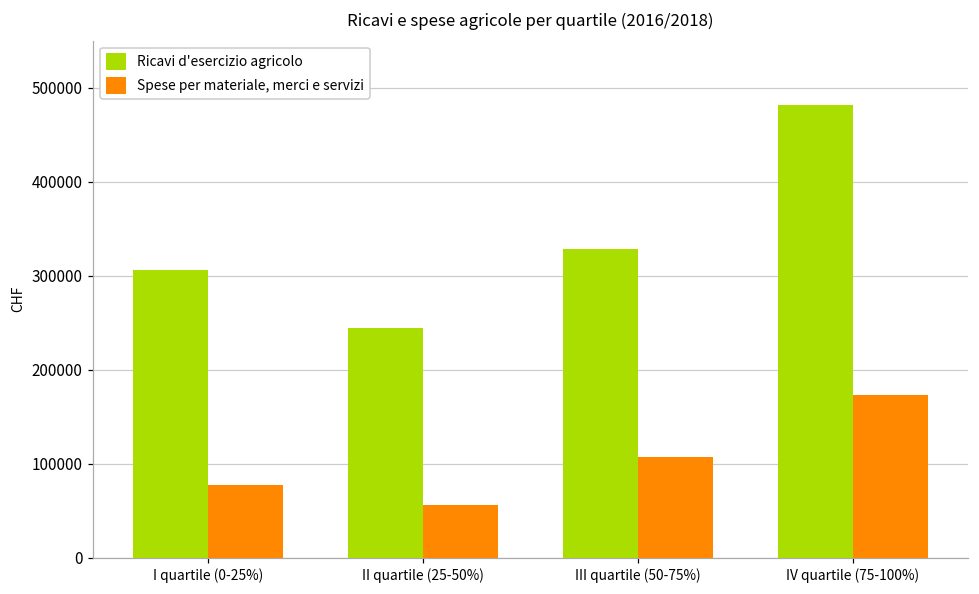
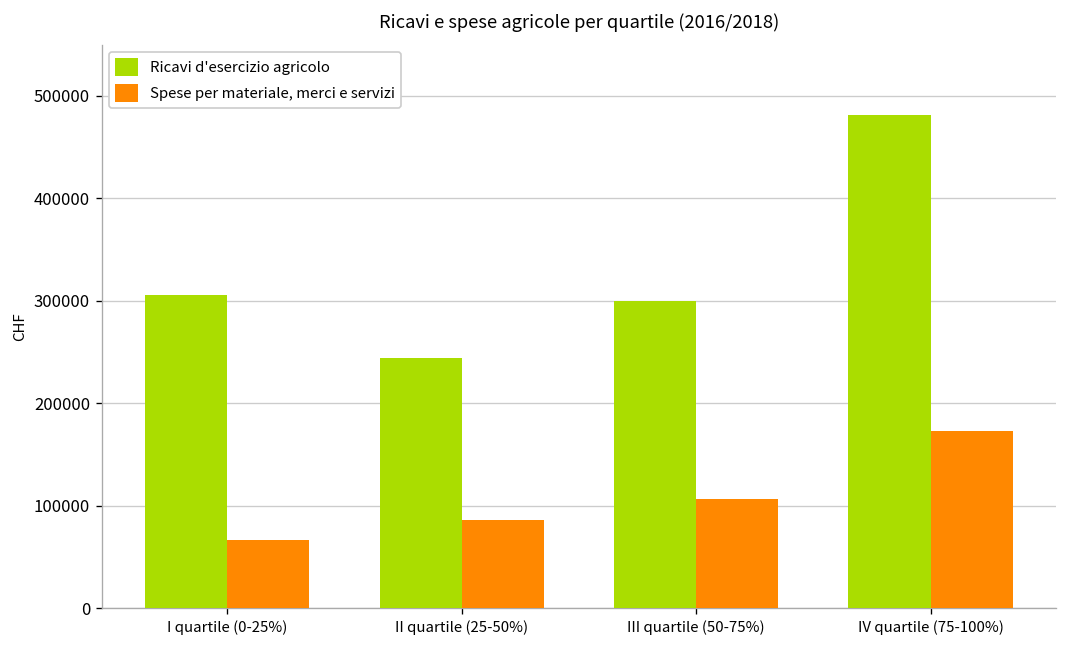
Spese per materiale, merci e servizi, I quartile (0-25%): 80000 -> 70000
Spese per materiale, merci e servizi, II quartile (25-50%): 60000 -> 90000
Ricavi d'esercizio agricolo, III quartile (50-75%): 330000 -> 300000
